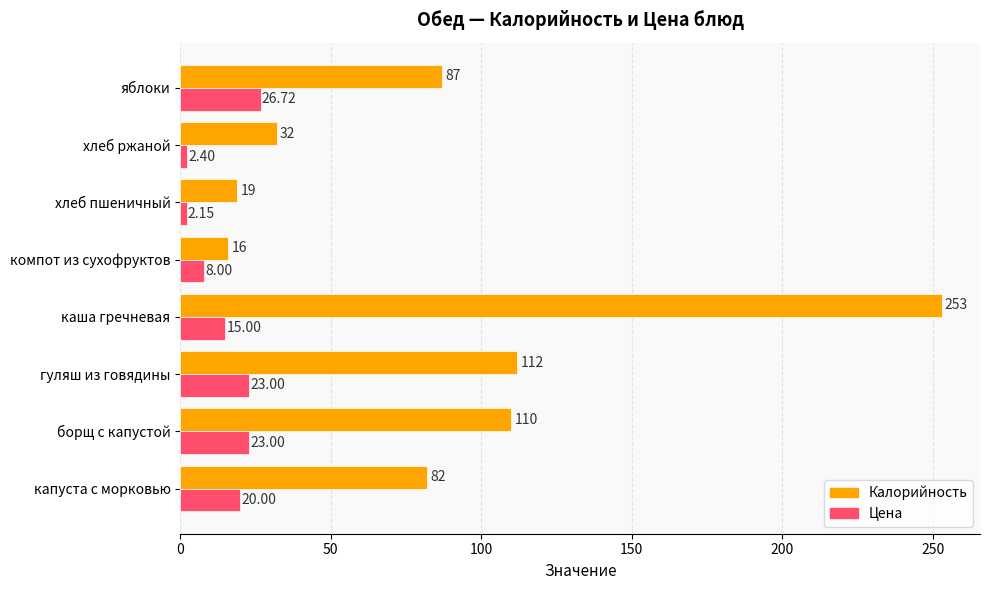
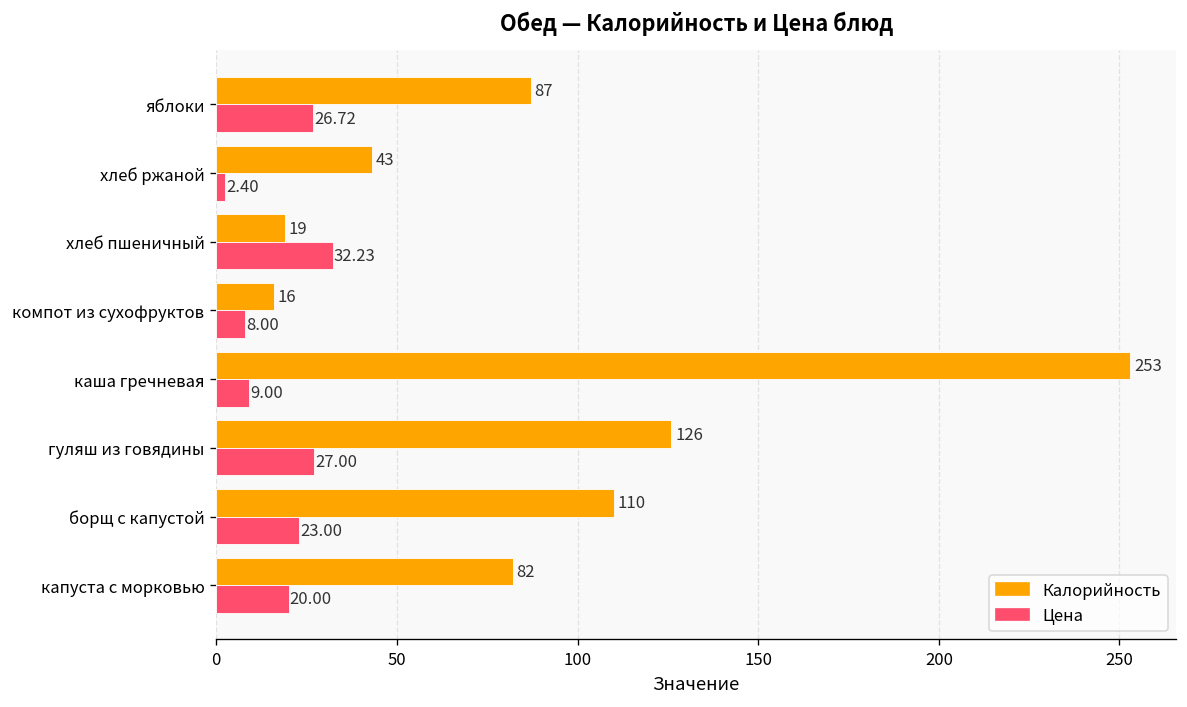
Калорийность, хлеб ржаной: 32 -> 43
Цена, хлеб пшеничный: 2.15 -> 32.23
Цена, каша гречневая: 15.00 -> 9.00
Калорийность, гуляш из говядины: 112 -> 126
Цена, гуляш из говядины: 23.00 -> 27.00
